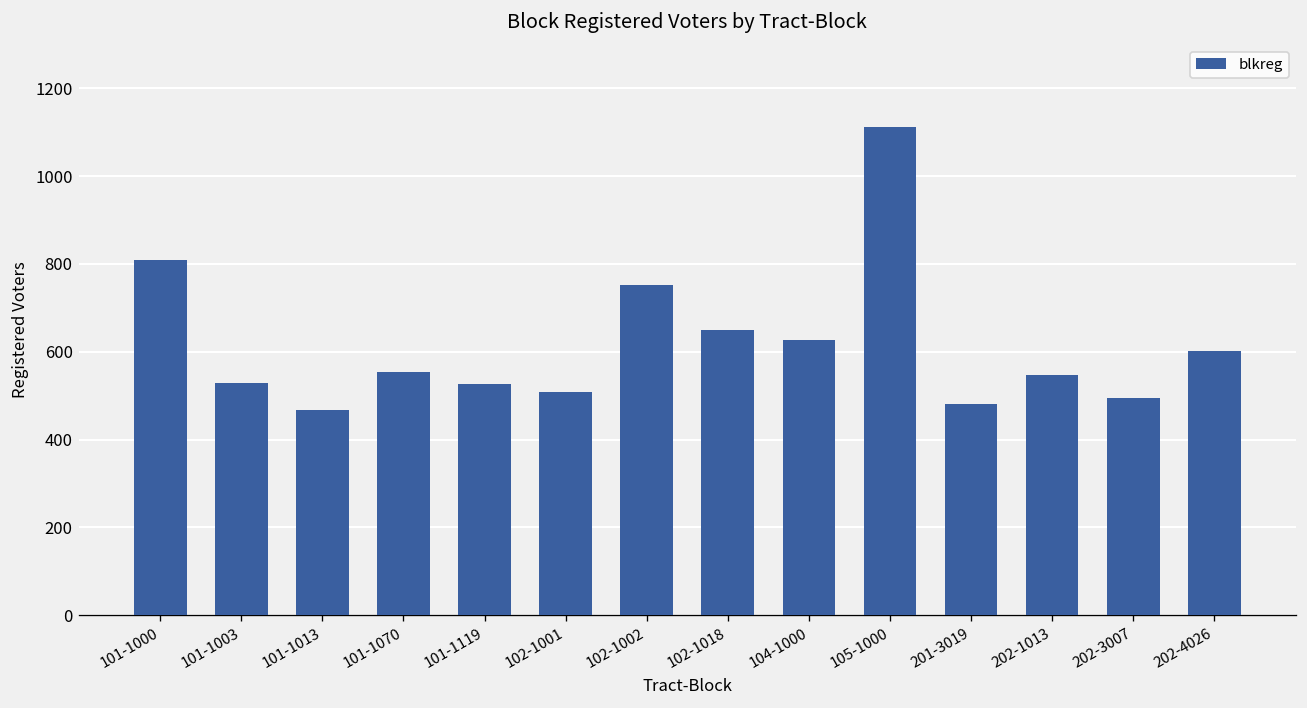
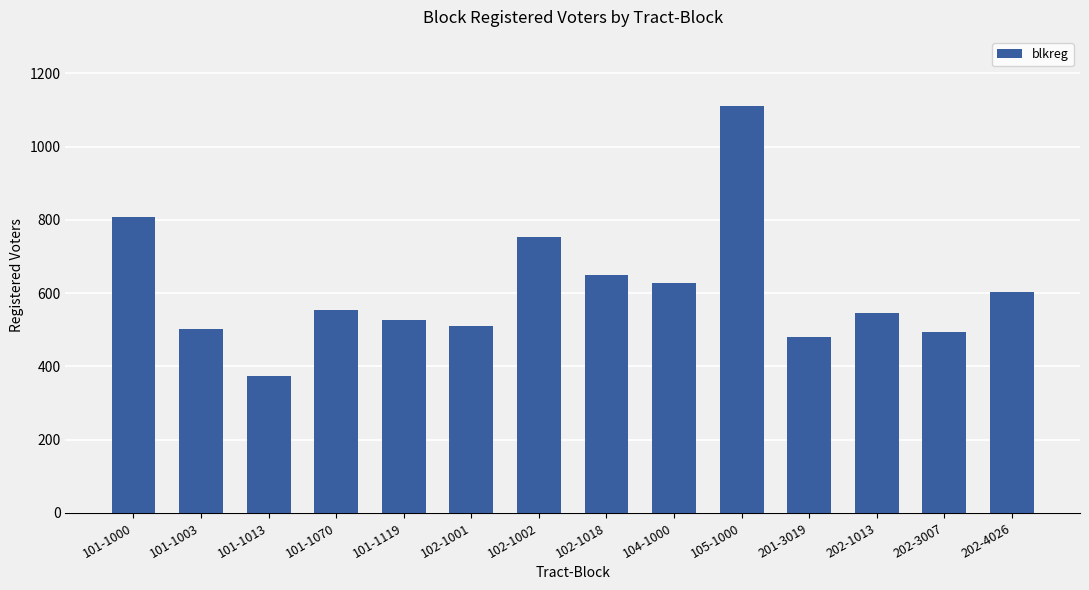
101-1003: 530 -> 500
101-1013: 470 -> 370
